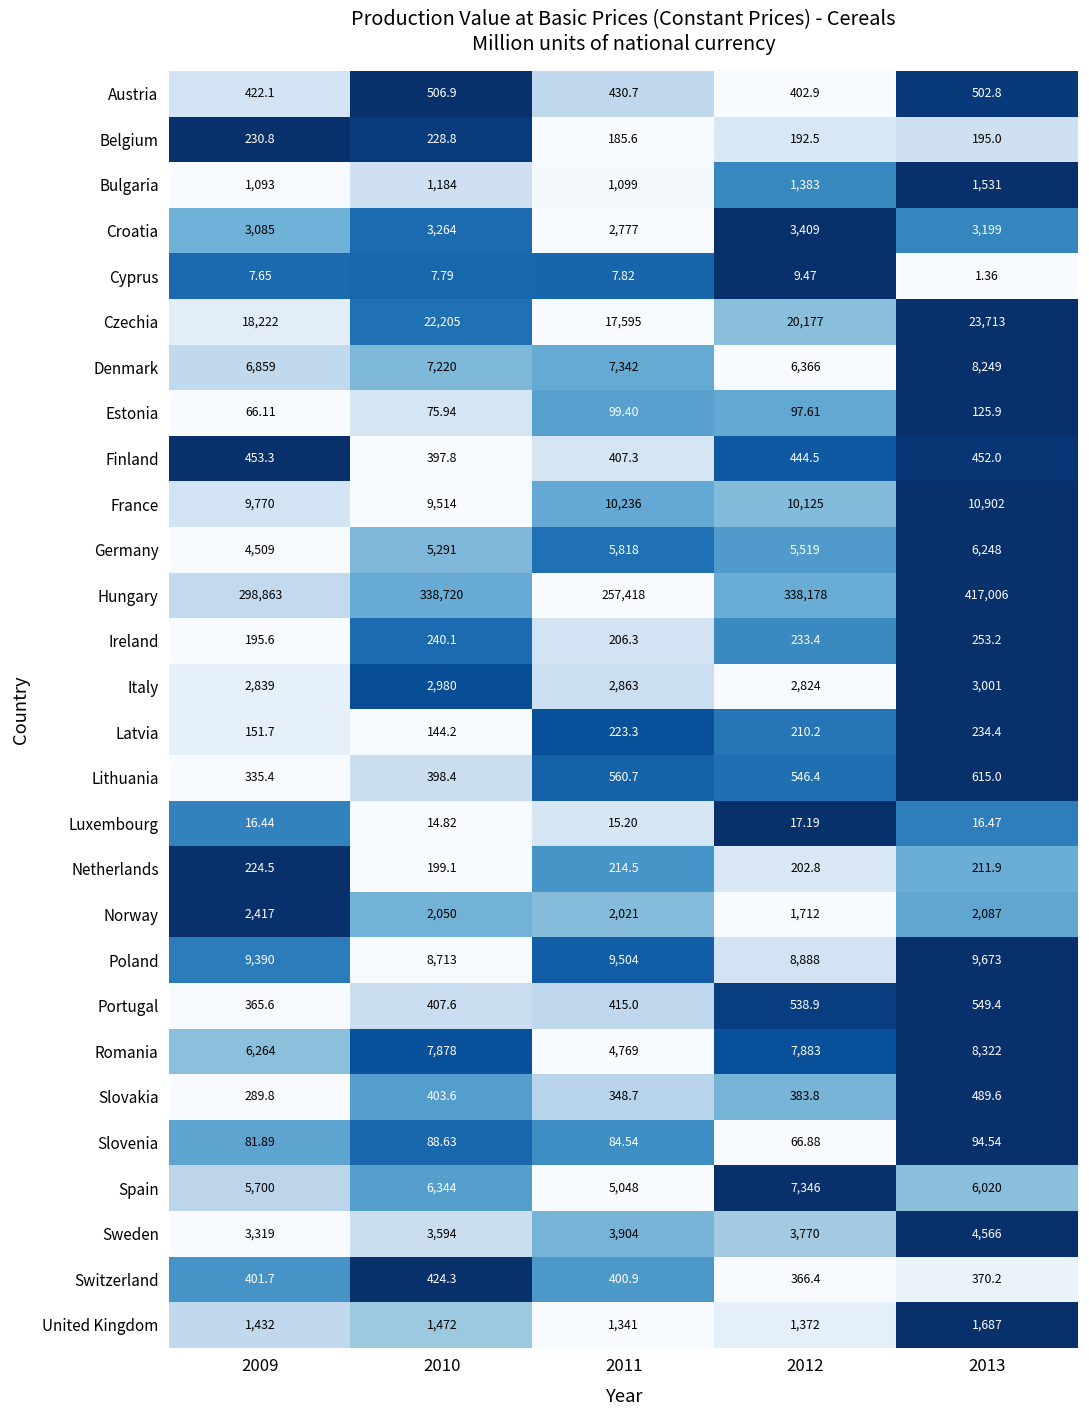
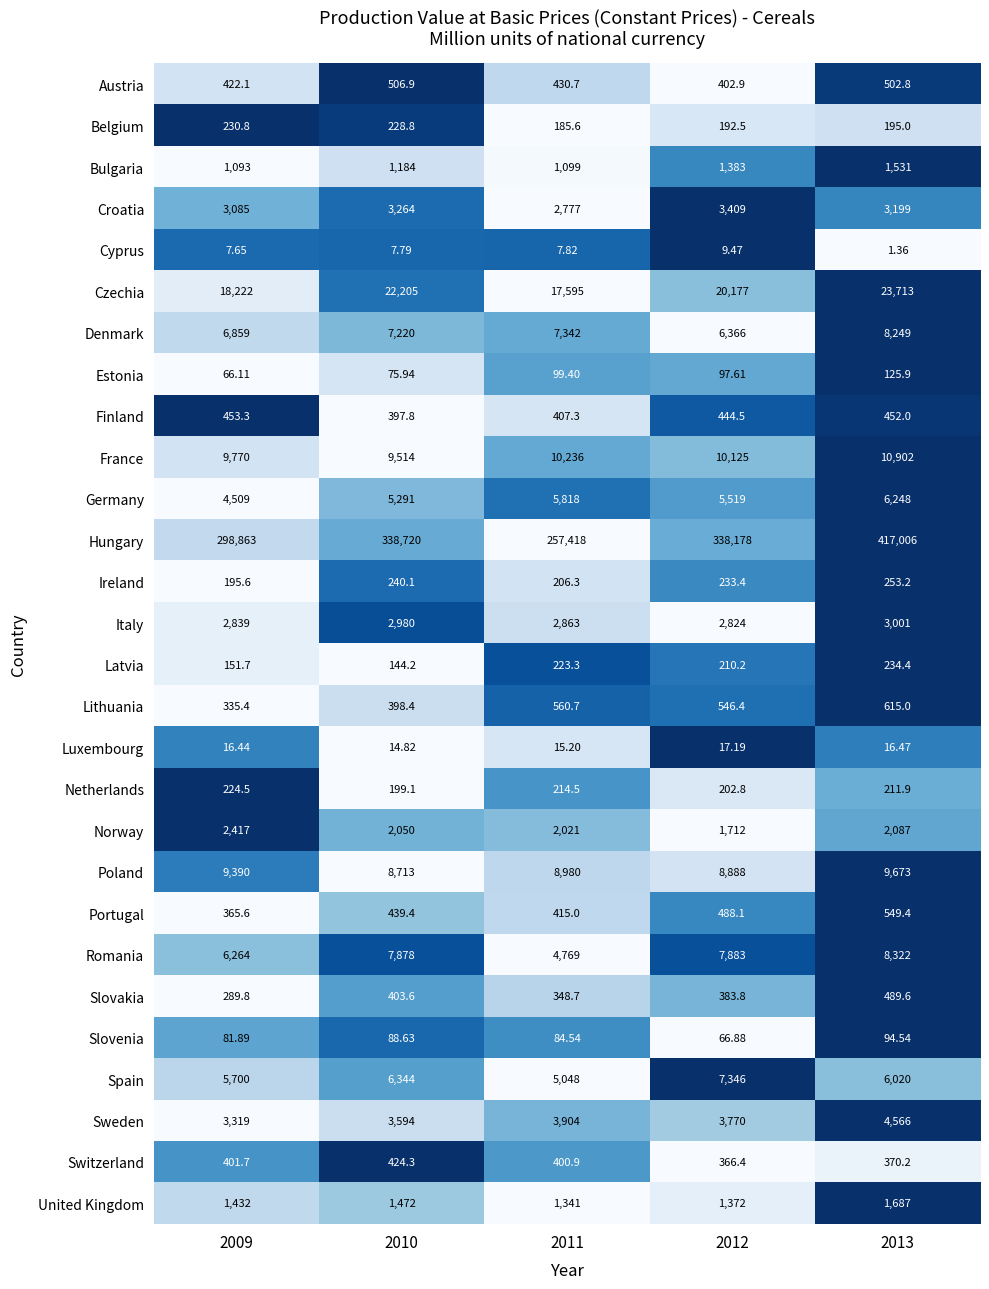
Poland, 2011: 9,504 -> 8,980
Portugal, 2010: 407.6 -> 439.4
Portugal, 2012: 538.9 -> 488.1
